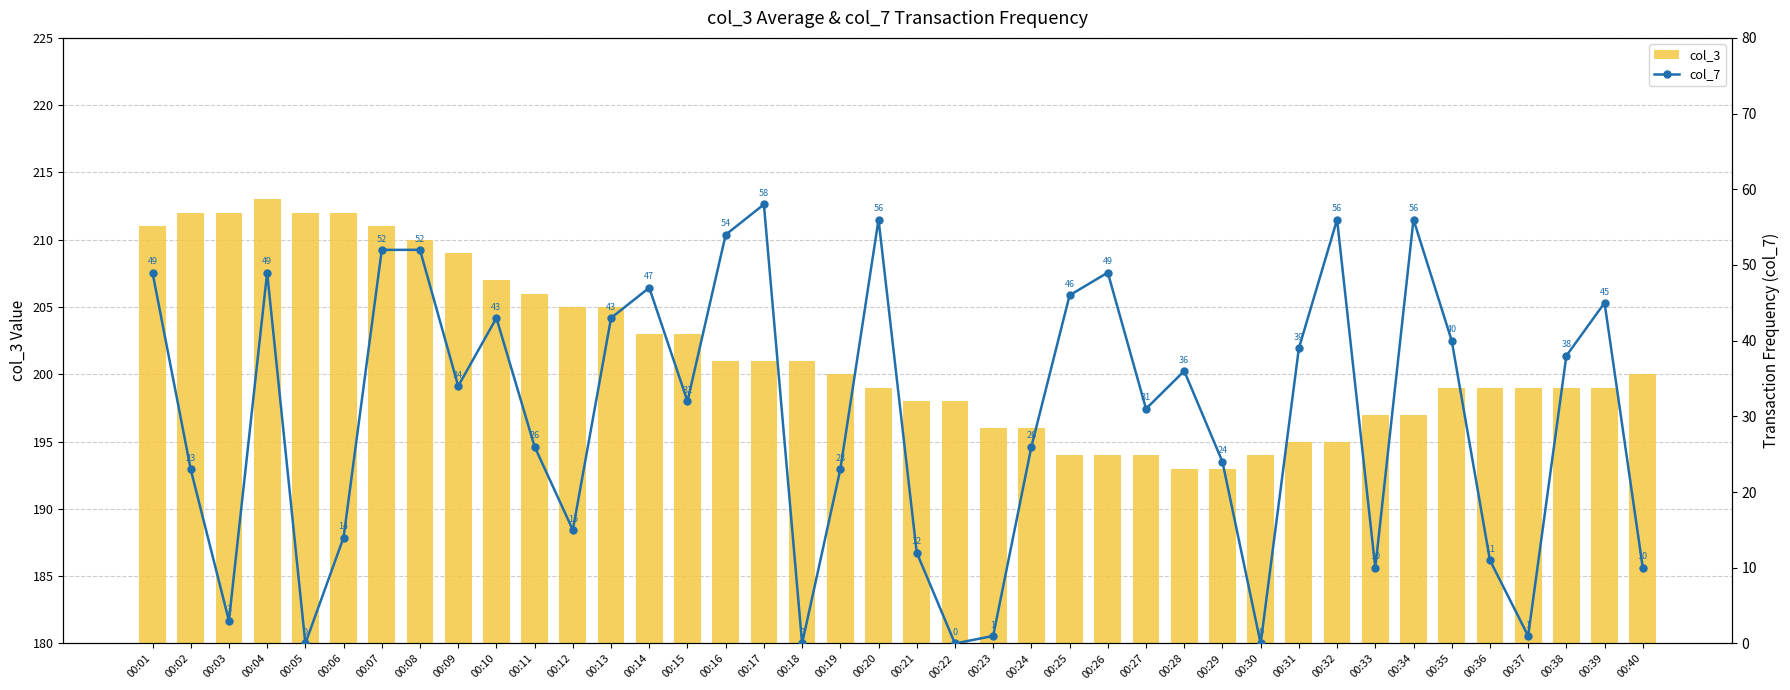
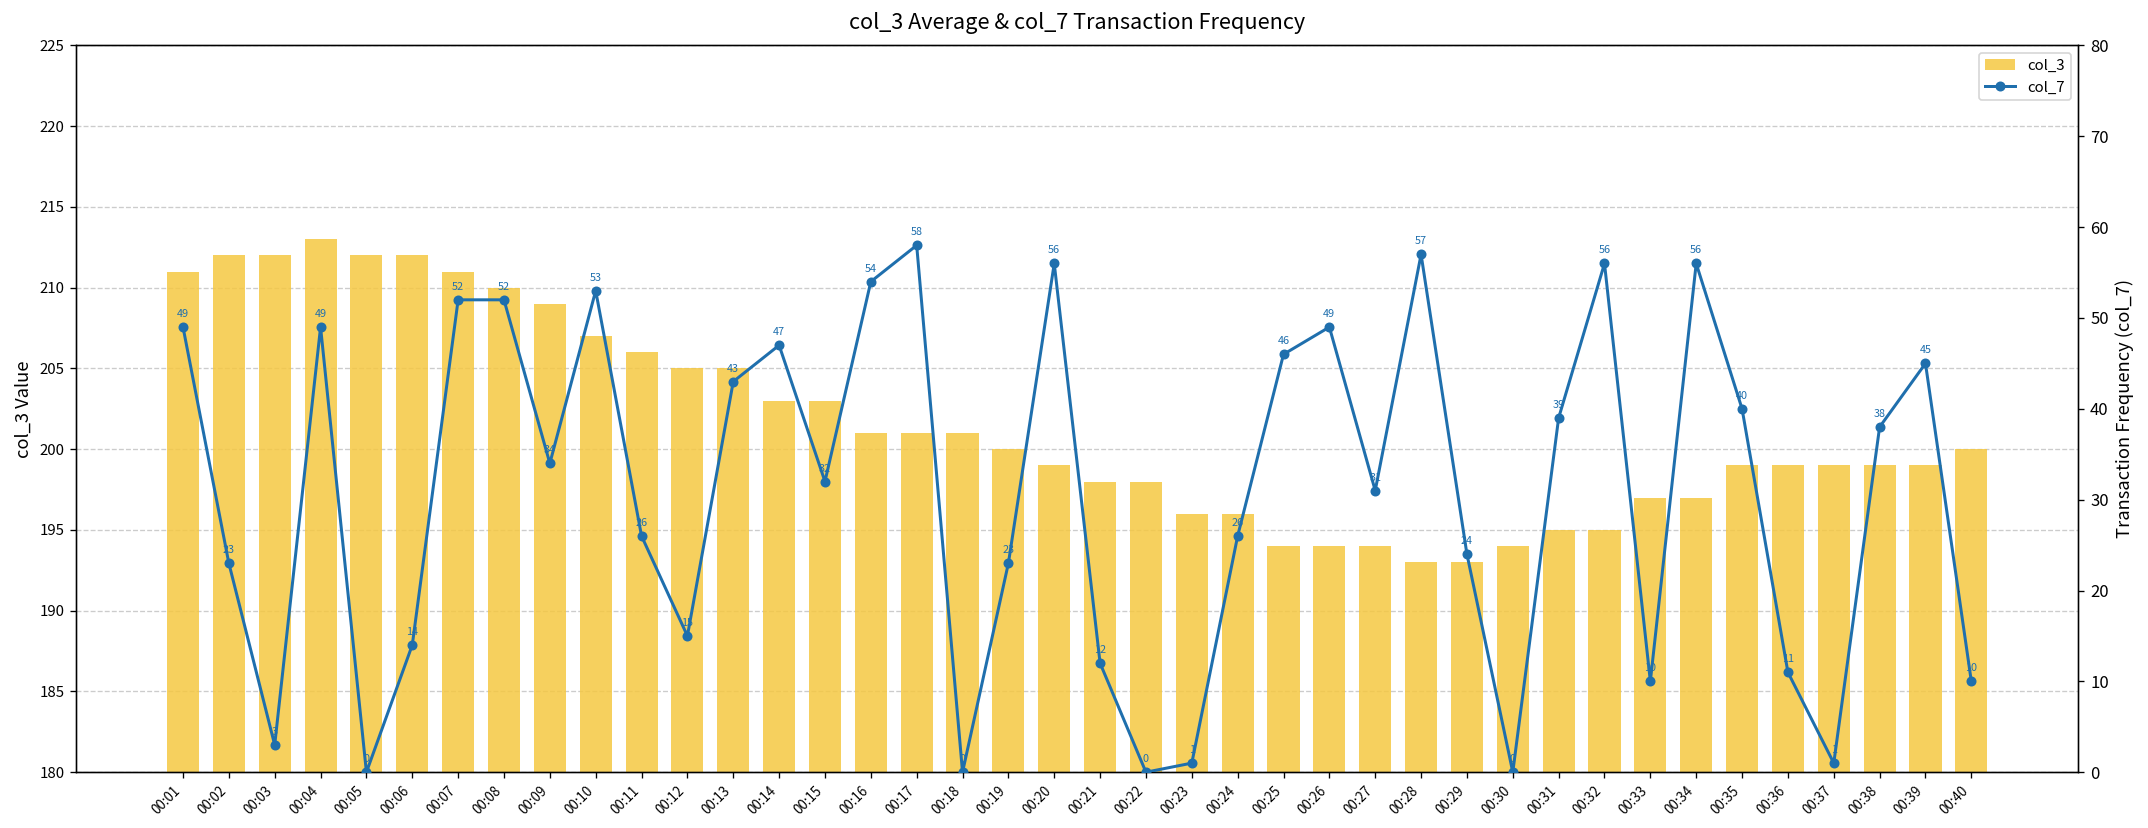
col_7, 00:10: 43 -> 53
col_7, 00:28: 36 -> 57
